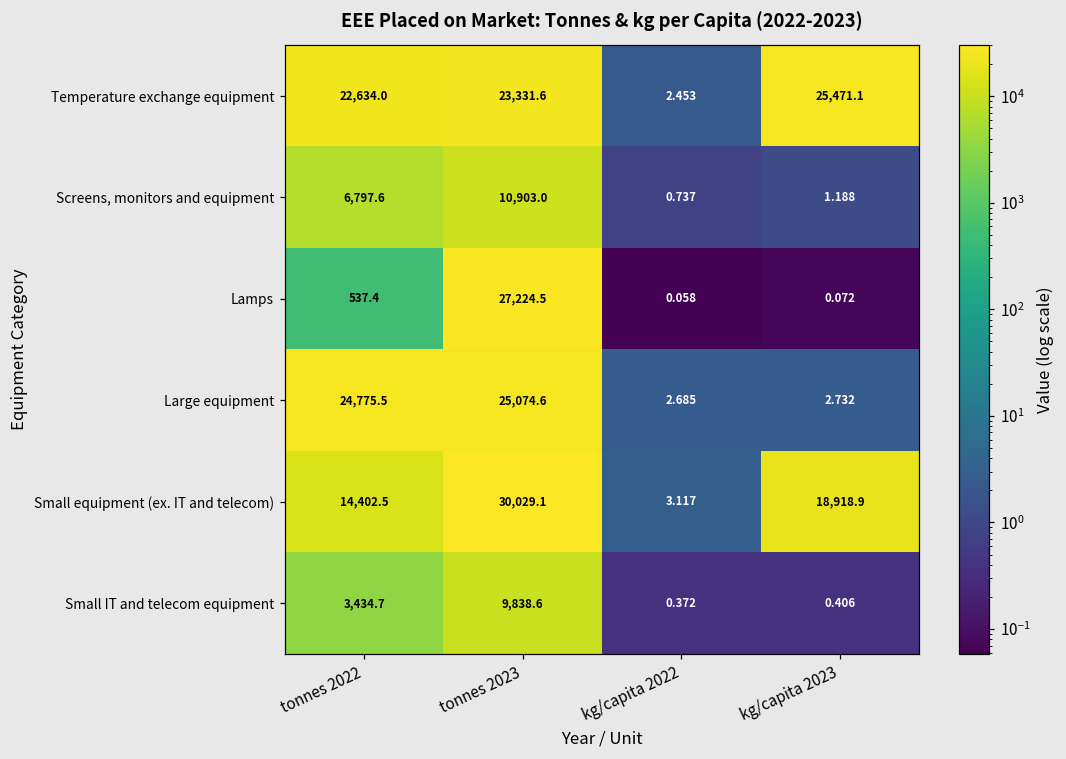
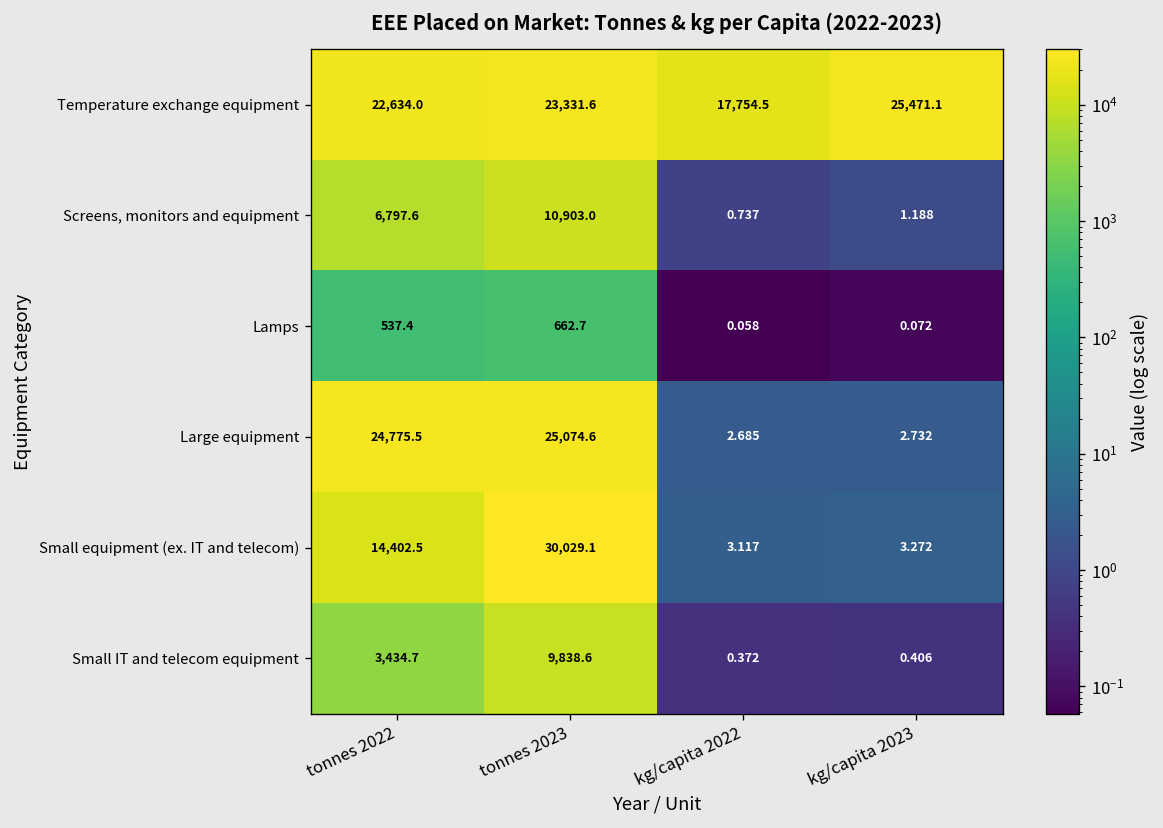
Temperature exchange equipment, kg/capita 2022: 2.453 -> 17,754.5
Lamps, tonnes 2023: 27,224.5 -> 662.7
Small equipment (ex. IT and telecom), kg/capita 2023: 18,918.9 -> 3.272
